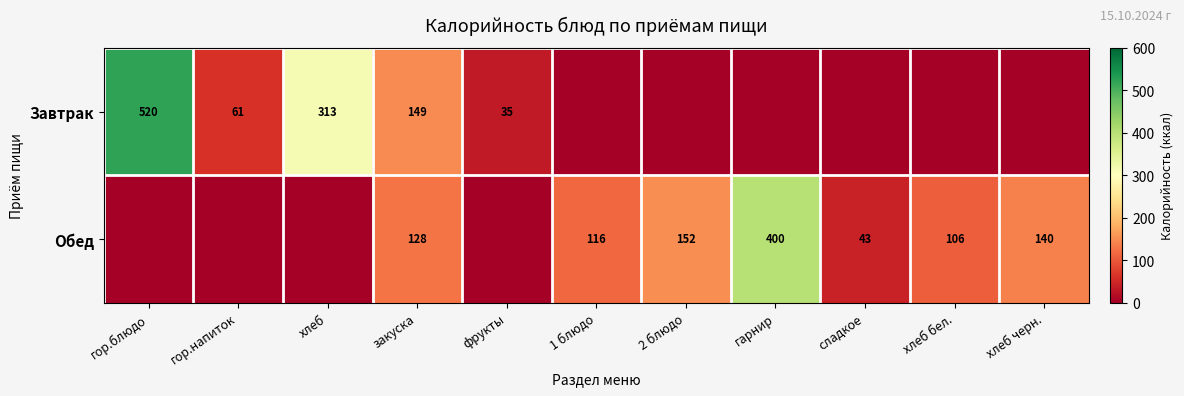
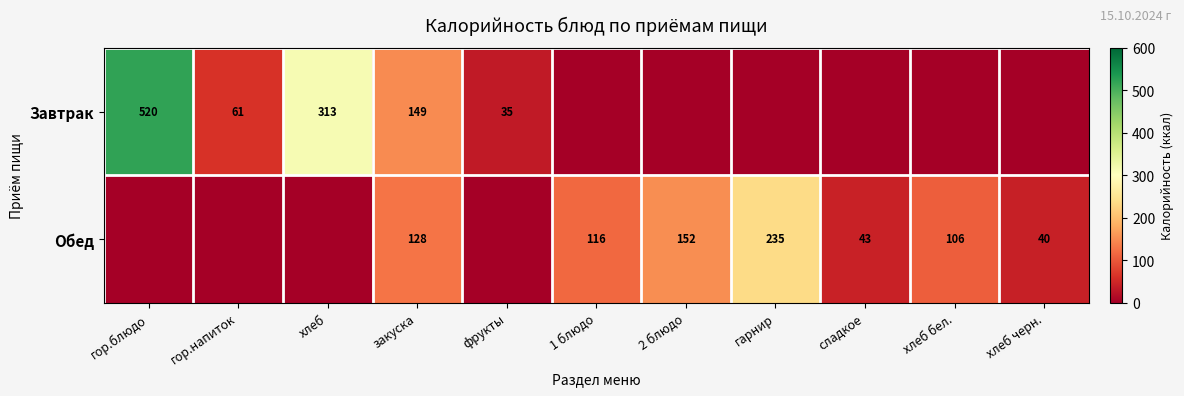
Обед, гарнир: 400 -> 235
Обед, хлеб черн.: 140 -> 40
